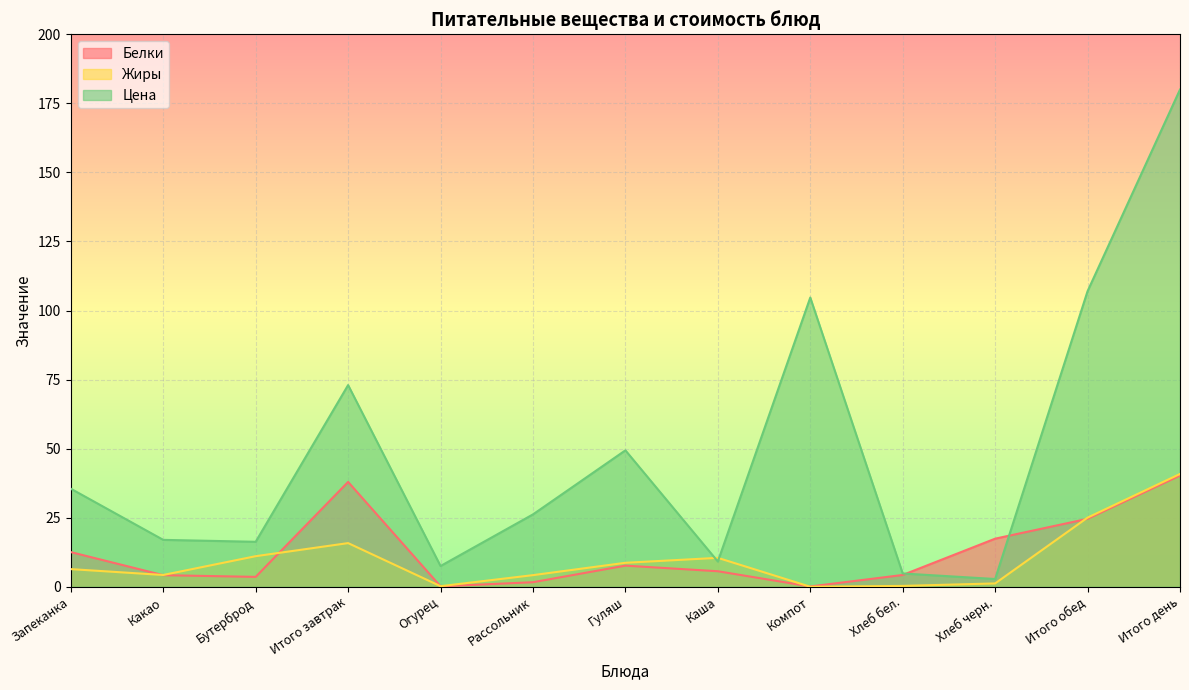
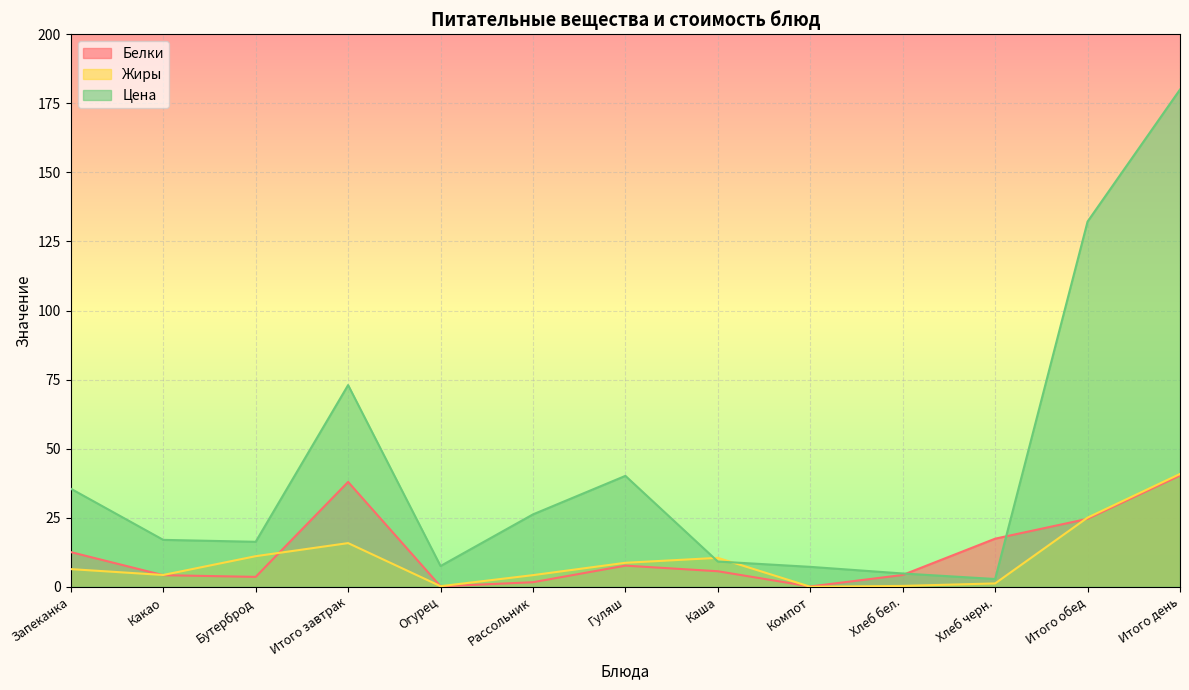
Цена, Гуляш: 49 -> 40
Цена, Компот: 105 -> 7
Цена, Итого обед: 107 -> 132
